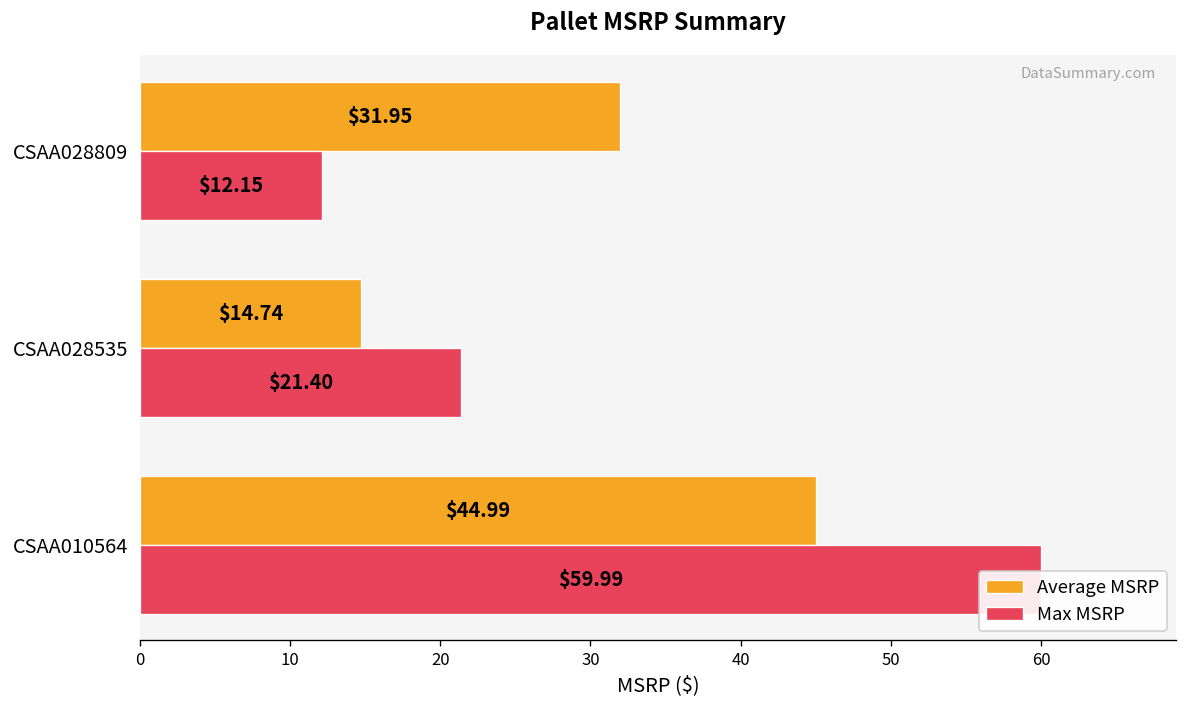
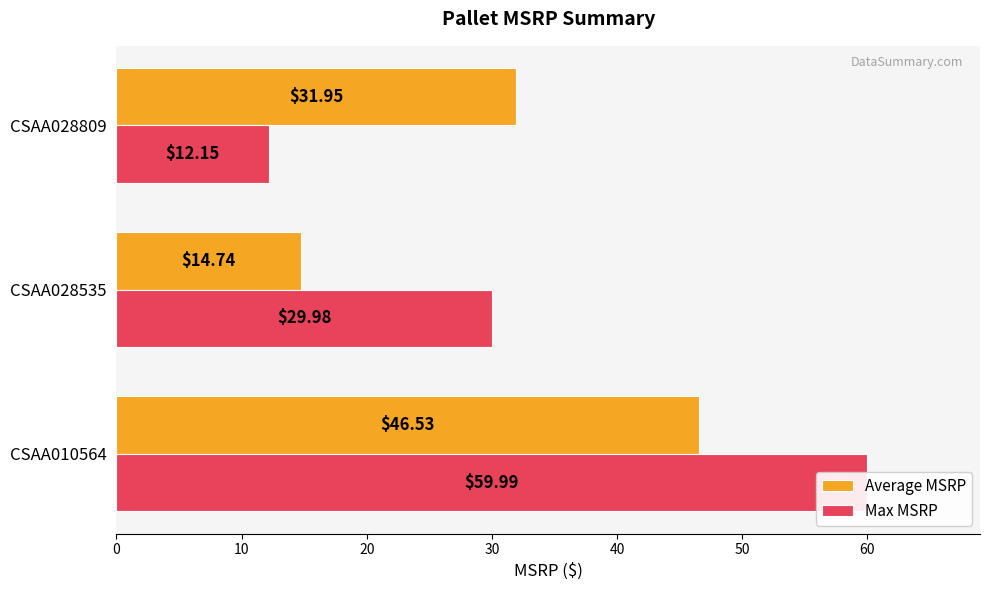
Max MSRP, CSAA028535: $21.40 -> $29.98
Average MSRP, CSAA010564: $44.99 -> $46.53
